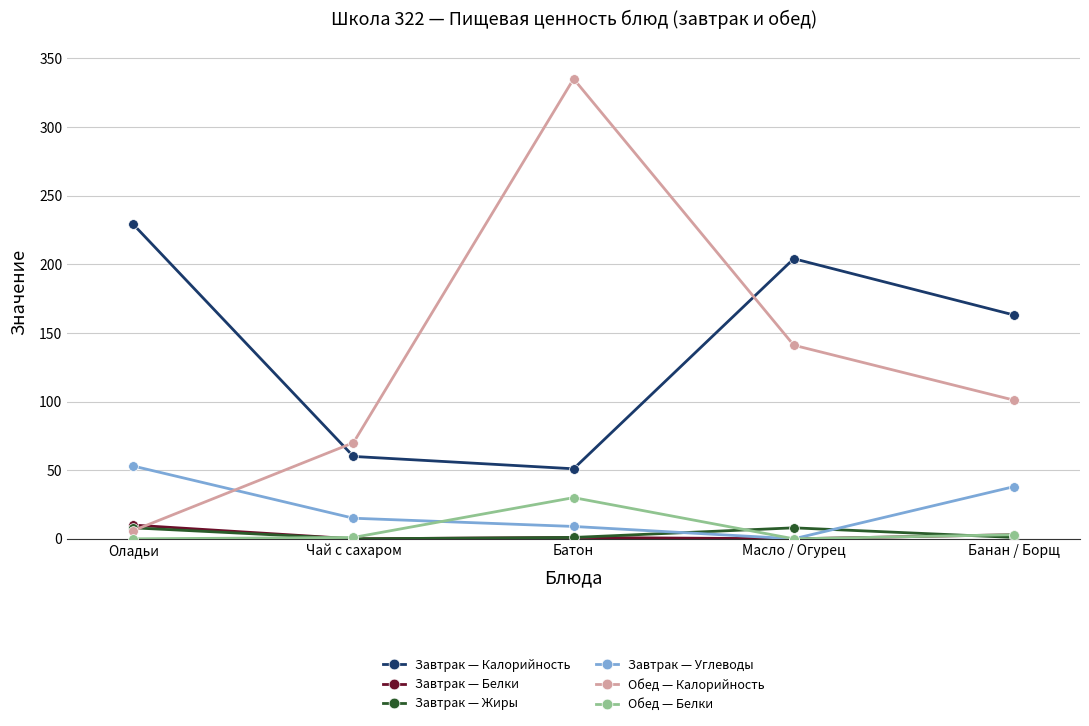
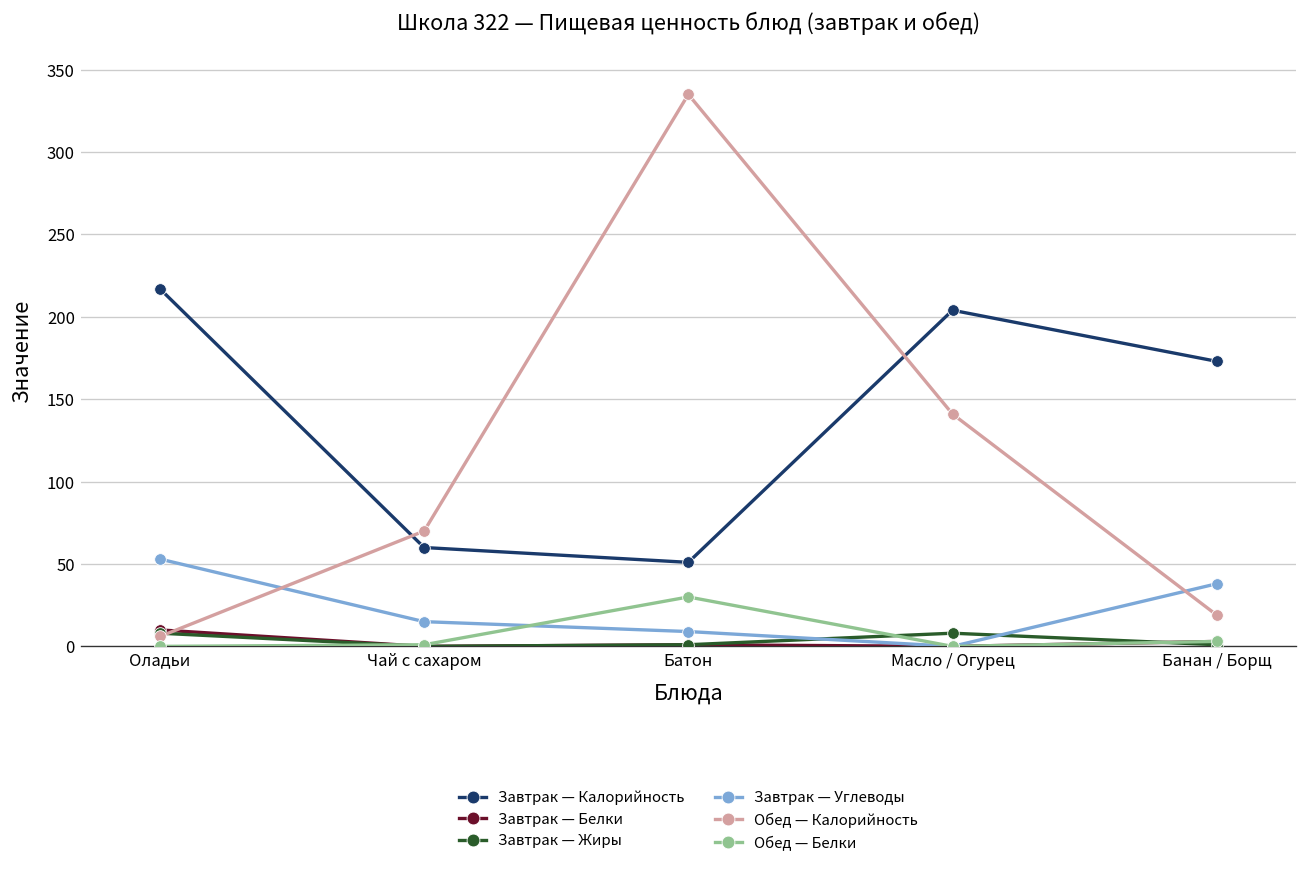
Завтрак — Калорийность, Оладьи: 229 -> 217
Завтрак — Калорийность, Банан / Борщ: 163 -> 173
Обед — Калорийность, Банан / Борщ: 101 -> 19
